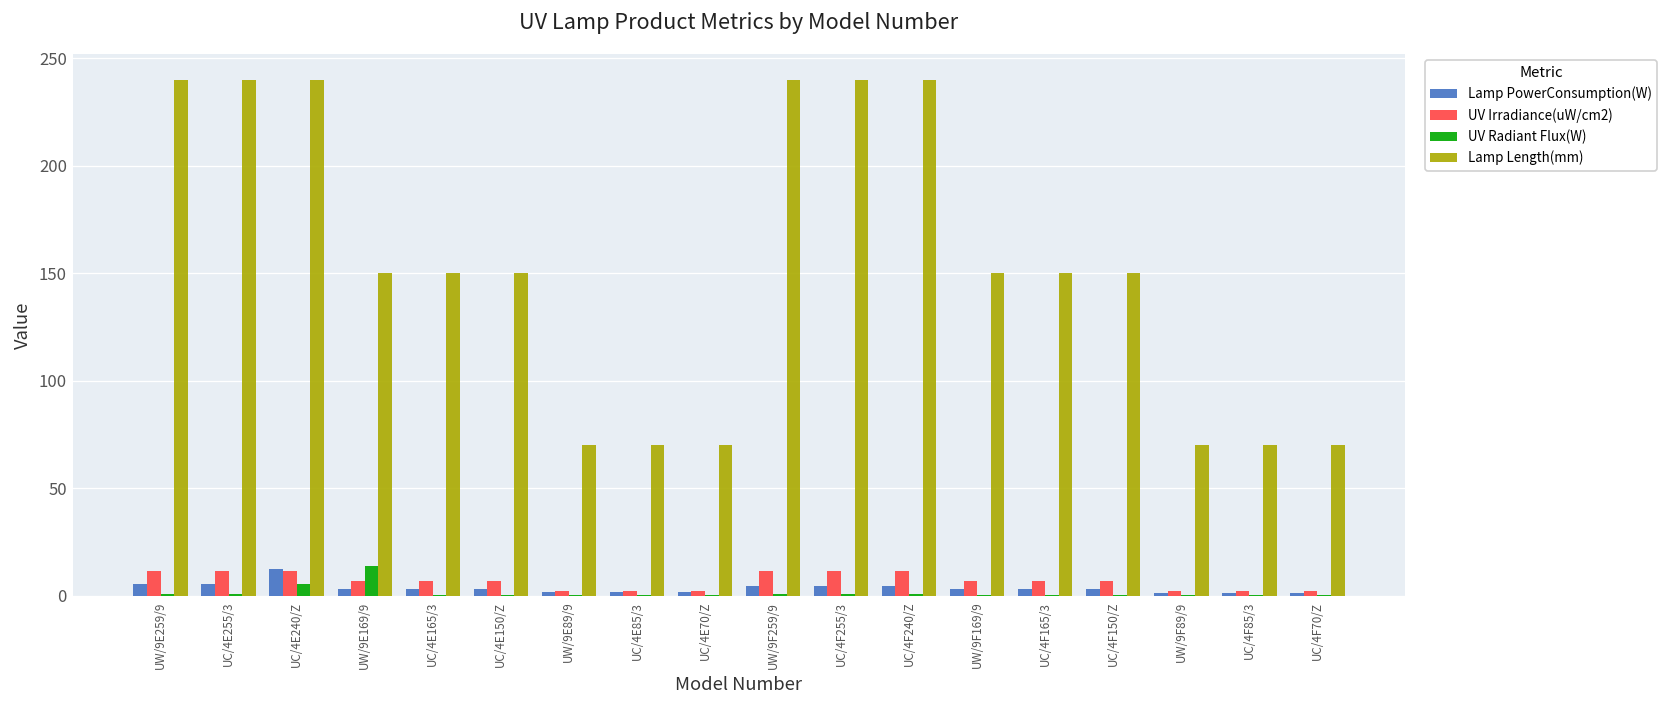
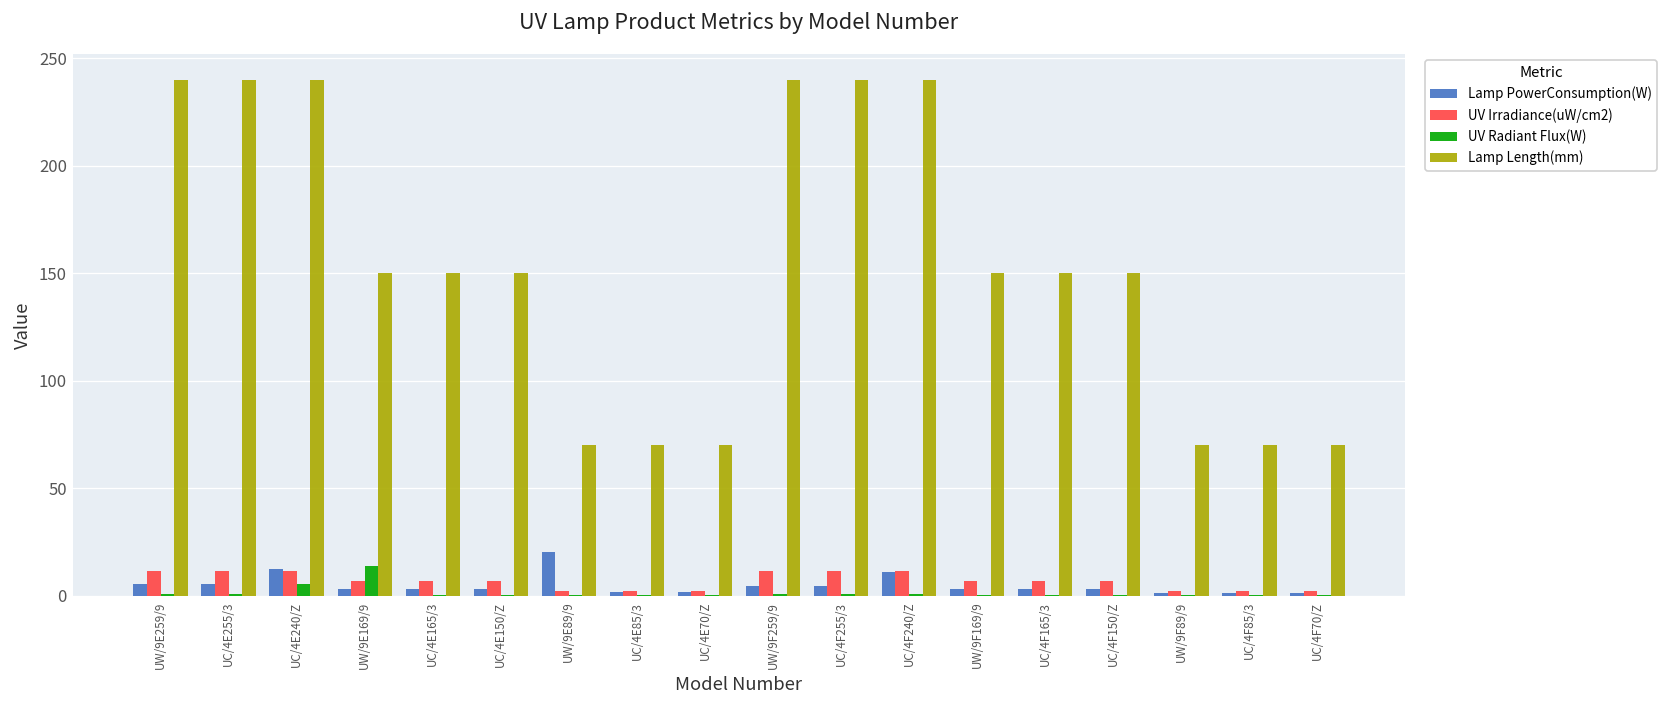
Lamp PowerConsumption(W), UW/9E89/9: 2 -> 21
Lamp PowerConsumption(W), UC/4F240/Z: 5 -> 11
